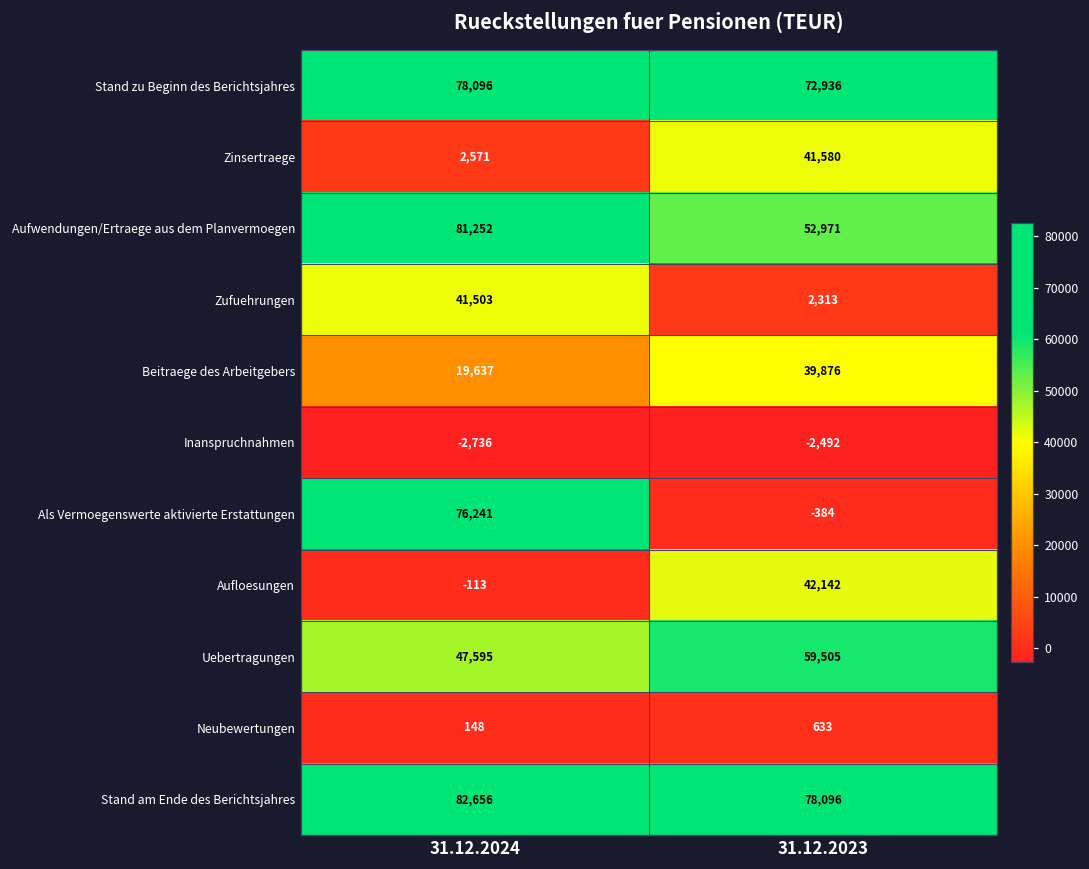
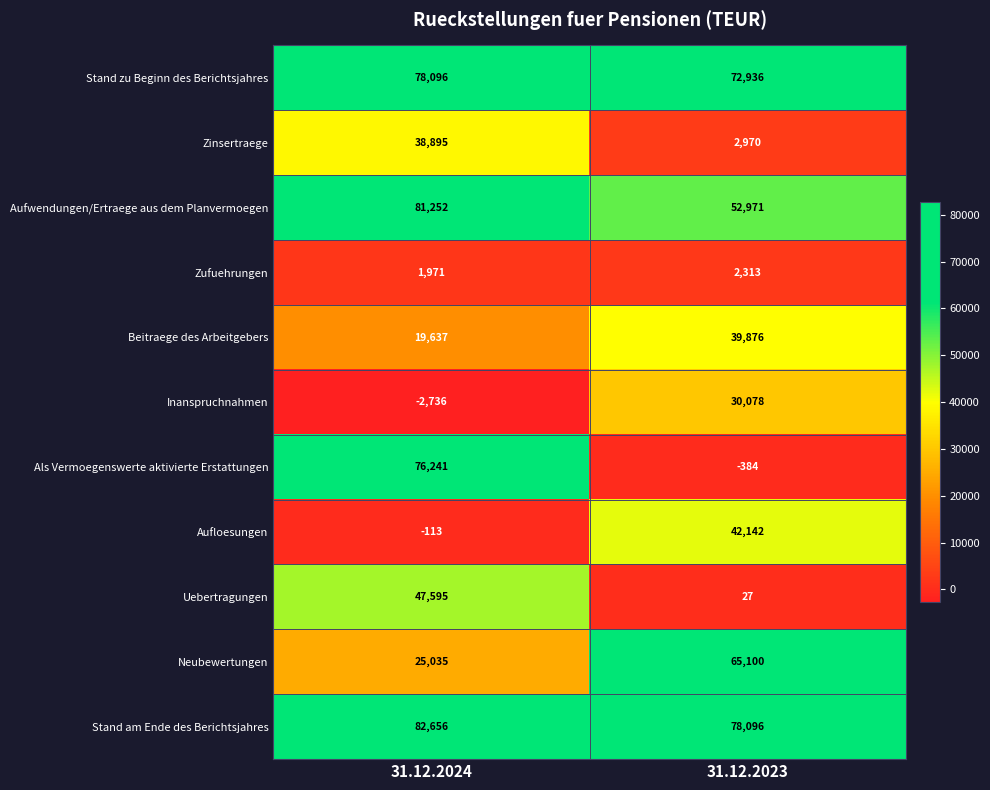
Zinsertraege, 31.12.2024: 2,571 -> 38,895
Zinsertraege, 31.12.2023: 41,580 -> 2,970
Zufuehrungen, 31.12.2024: 41,503 -> 1,971
Inanspruchnahmen, 31.12.2023: -2,492 -> 30,078
Uebertragungen, 31.12.2023: 59,505 -> 27
Neubewertungen, 31.12.2024: 148 -> 25,035
Neubewertungen, 31.12.2023: 633 -> 65,100
